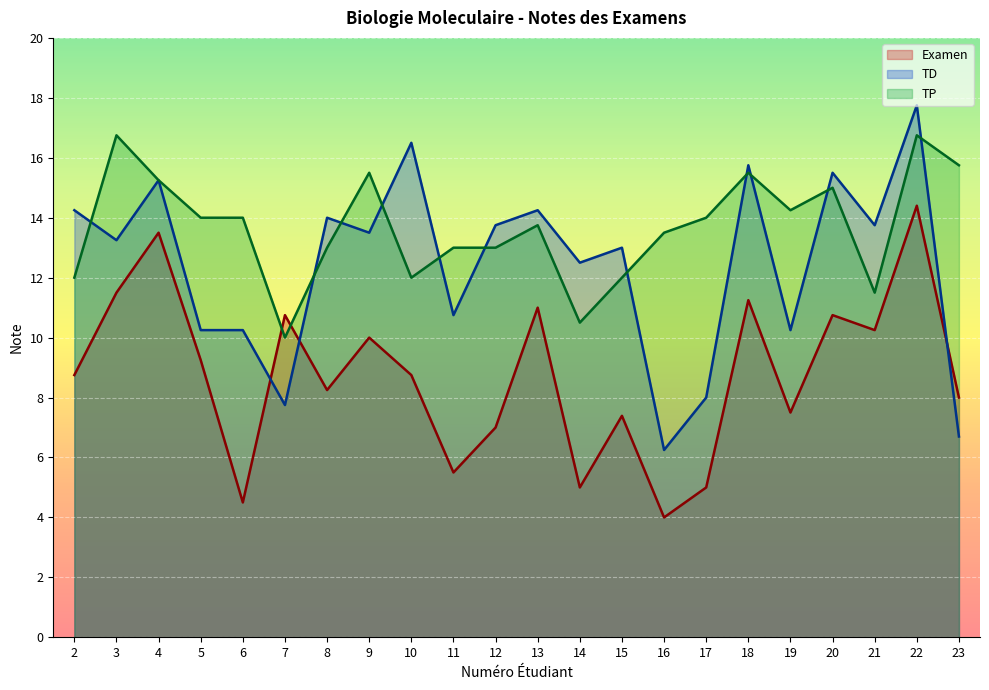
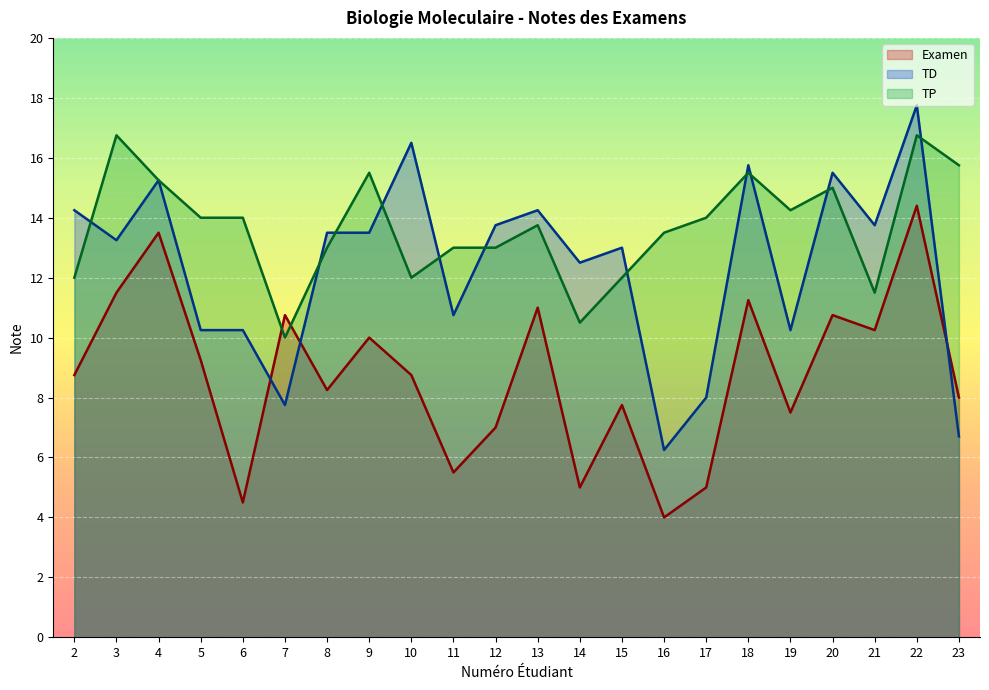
TD, 8: 14.0 -> 13.5
Examen, 15: 7.4 -> 7.8
